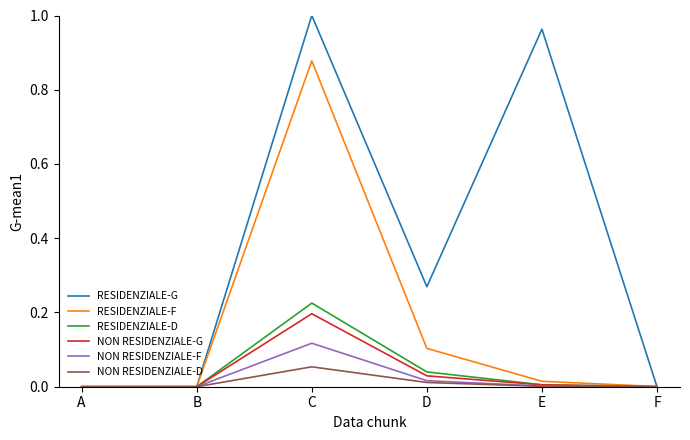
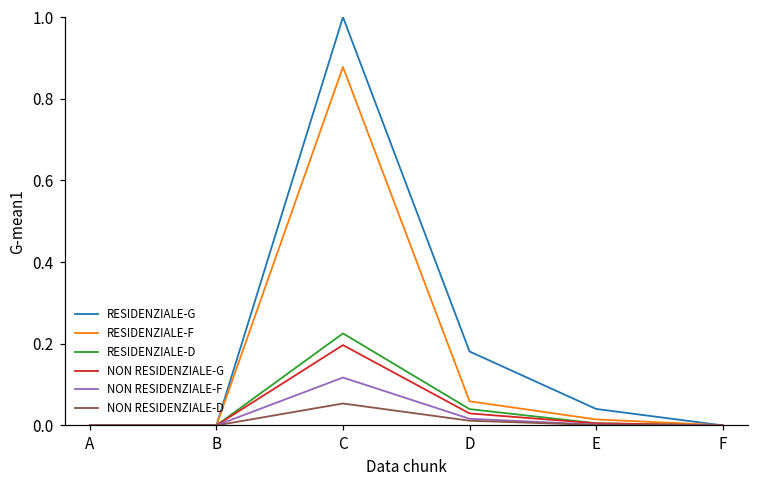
RESIDENZIALE-G, D: 0.27 -> 0.18
RESIDENZIALE-F, D: 0.10 -> 0.06
RESIDENZIALE-G, E: 0.96 -> 0.04
